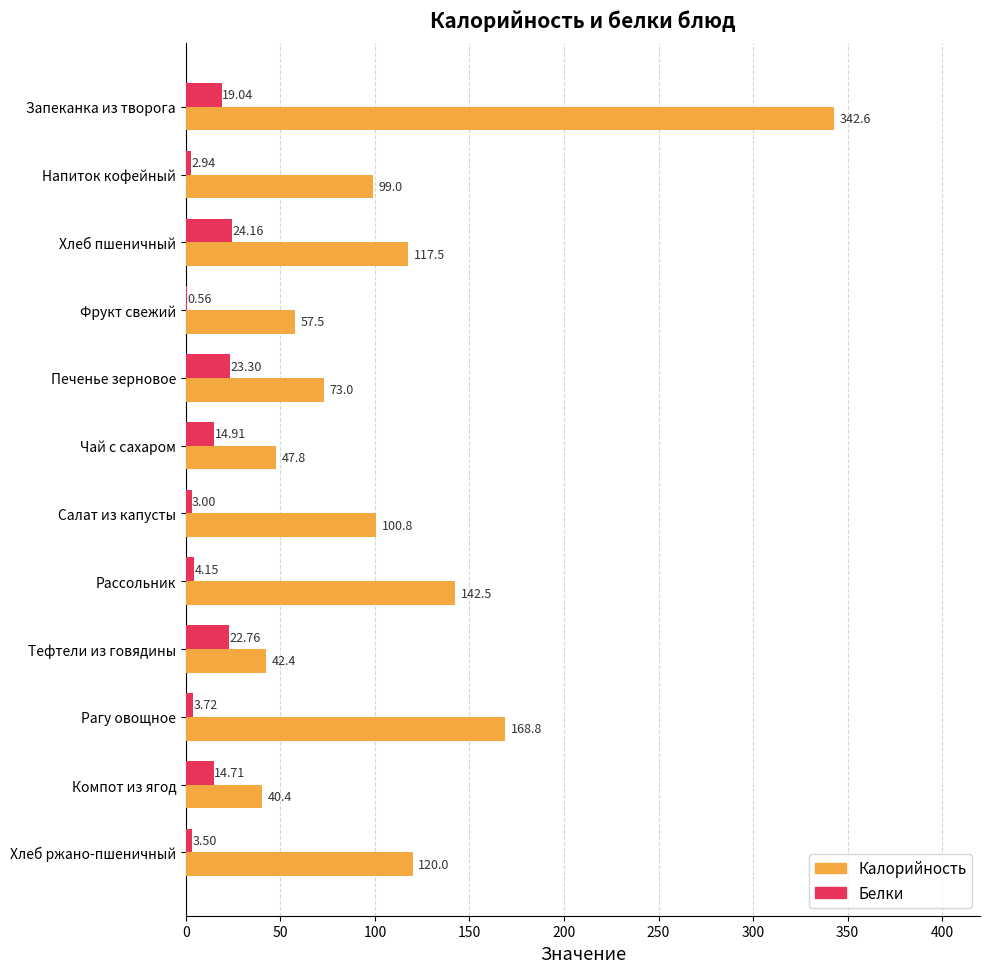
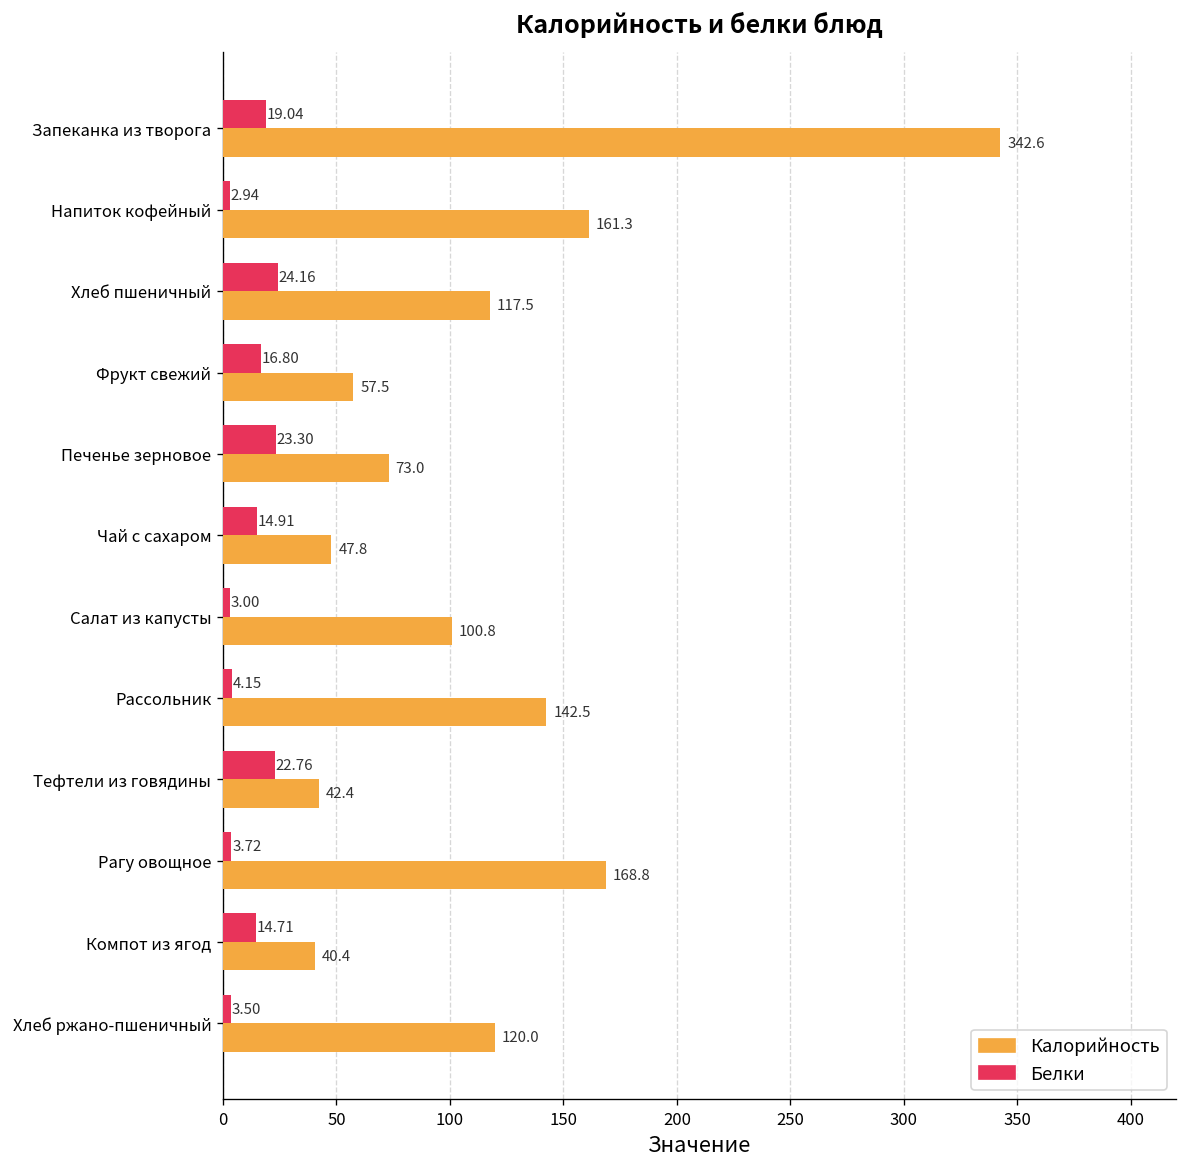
Калорийность, Напиток кофейный: 99.0 -> 161.3
Белки, Фрукт свежий: 0.56 -> 16.80
